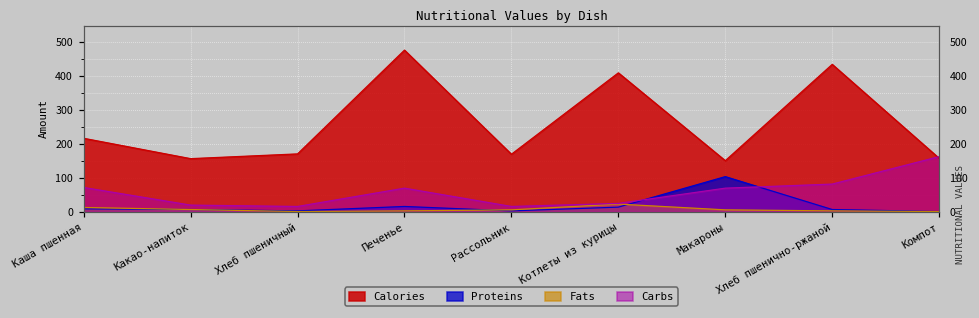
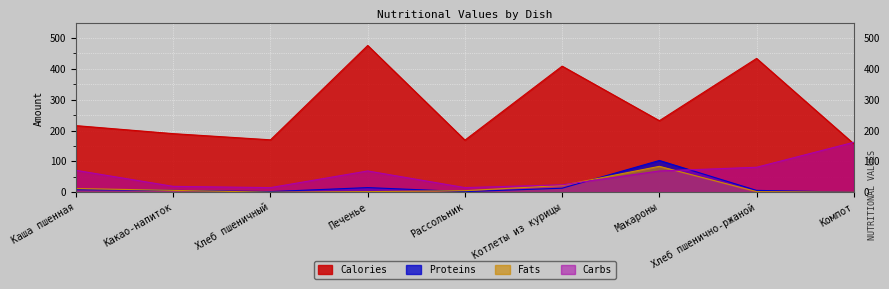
Calories, Какао-напиток: 160 -> 190
Calories, Макароны: 150 -> 230
Fats, Макароны: 10 -> 80
